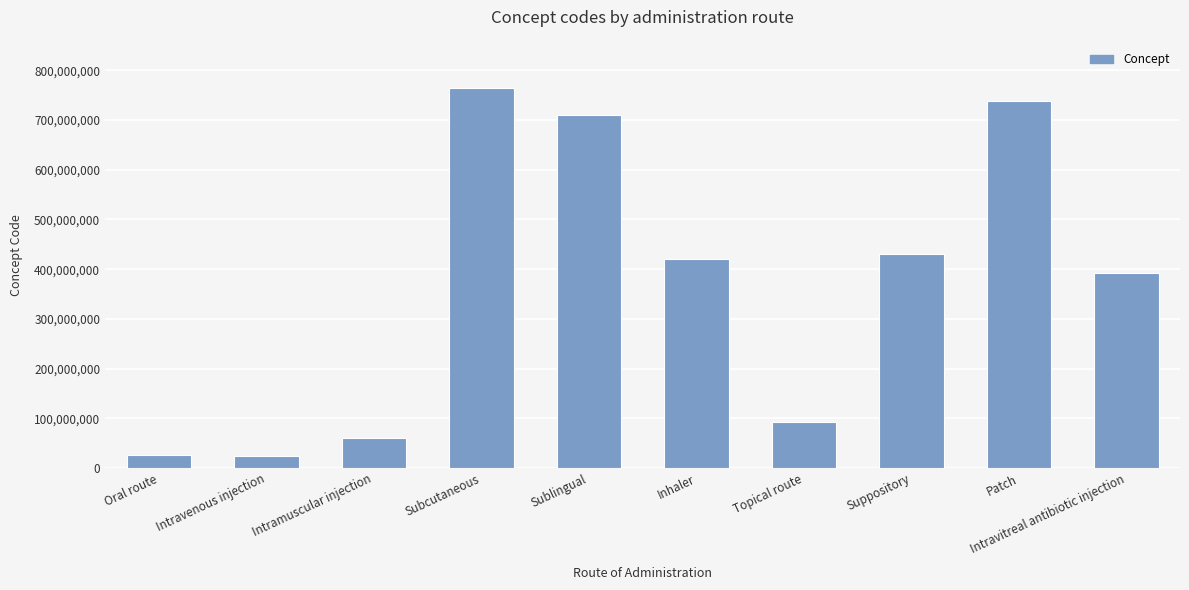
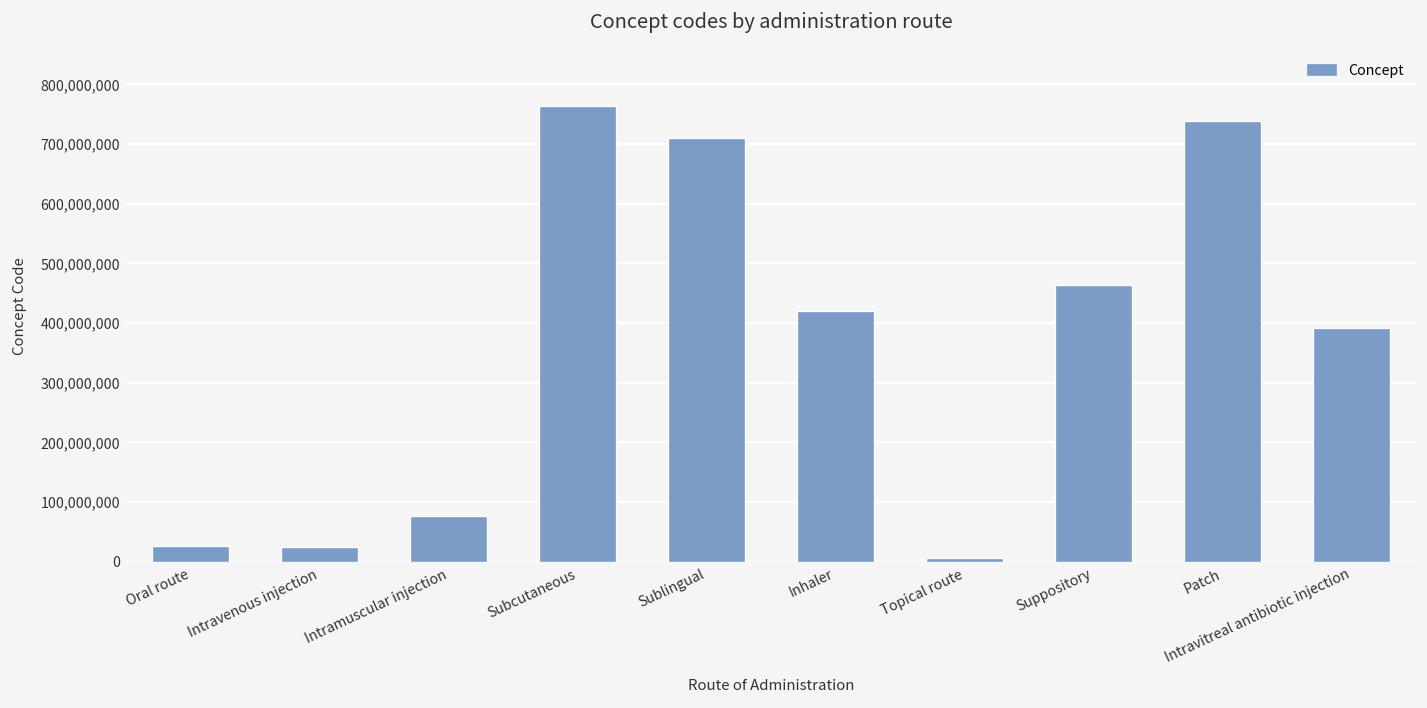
Intramuscular injection: 60,000,000 -> 80,000,000
Topical route: 90,000,000 -> 10,000,000
Suppository: 430,000,000 -> 460,000,000
